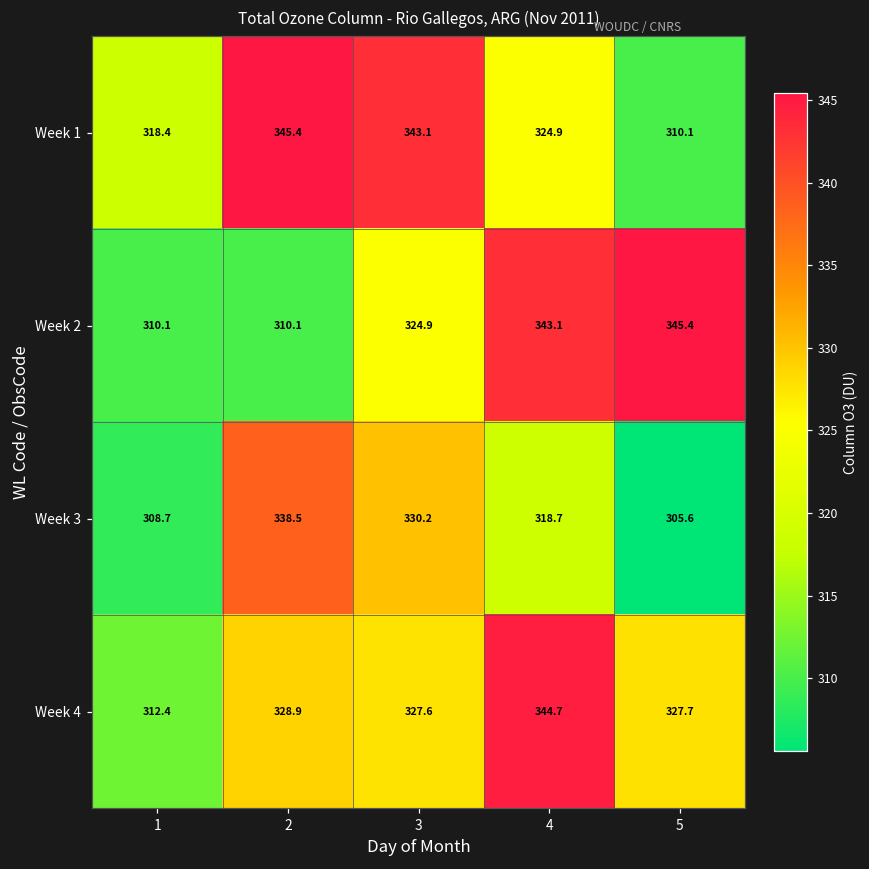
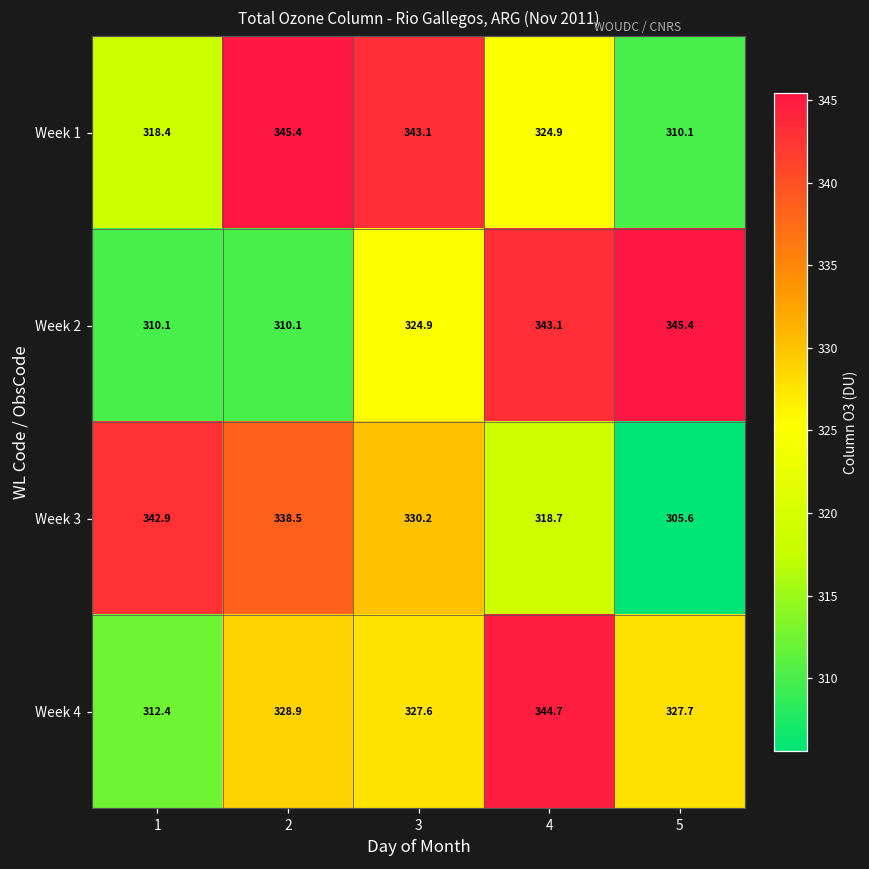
Week 3, 1: 308.7 -> 342.9
